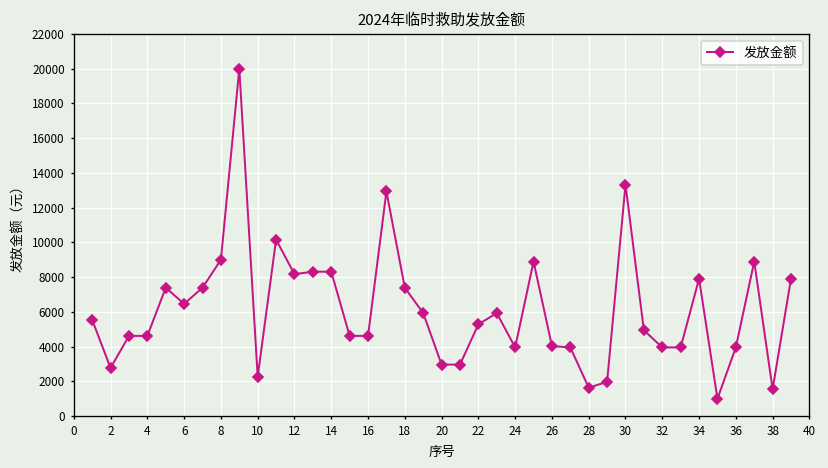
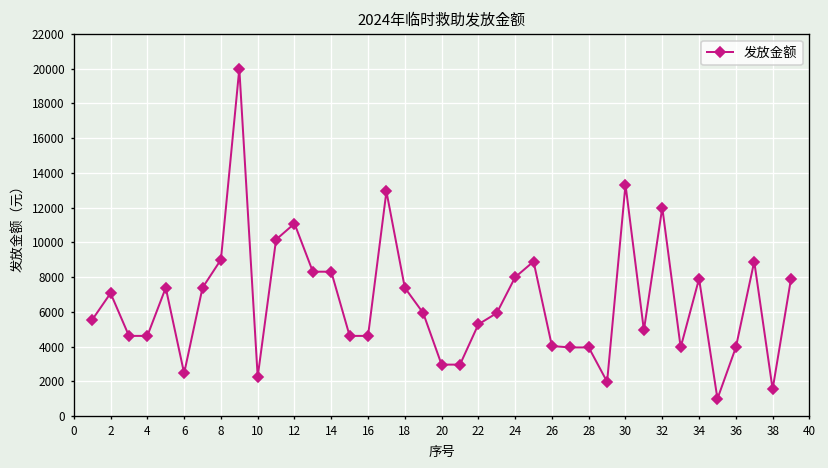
2: 2800 -> 7100
6: 6500 -> 2500
12: 8200 -> 11100
24: 4000 -> 8000
28: 1600 -> 4000
32: 4000 -> 12000
